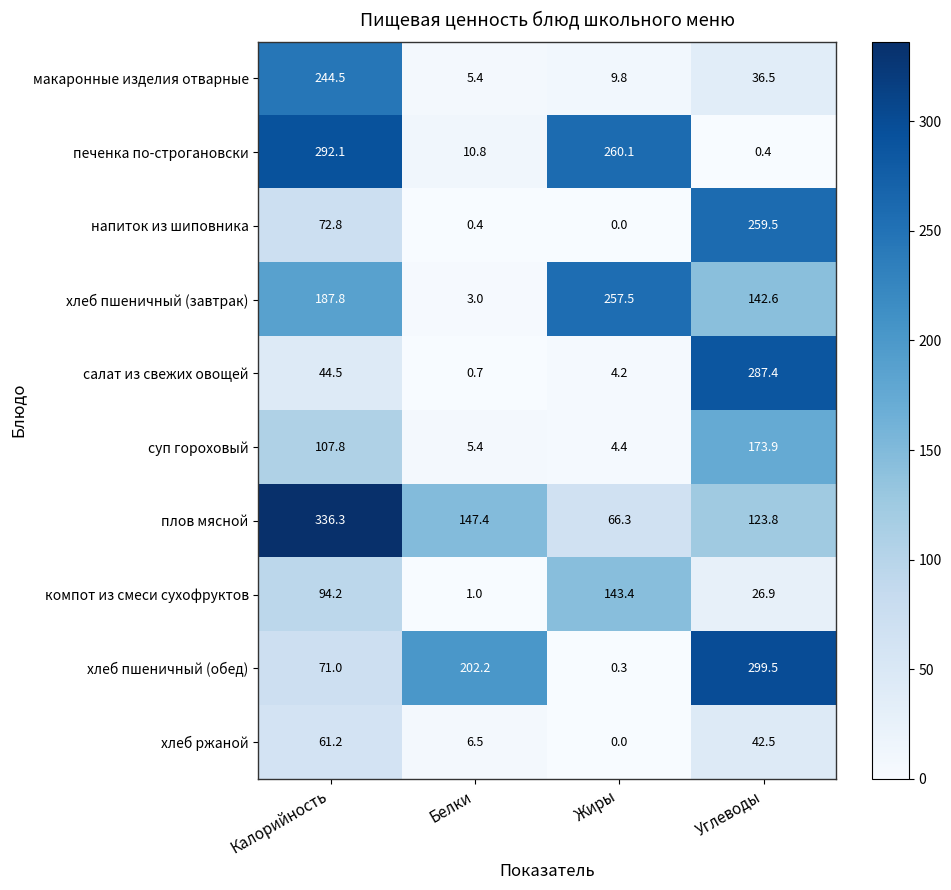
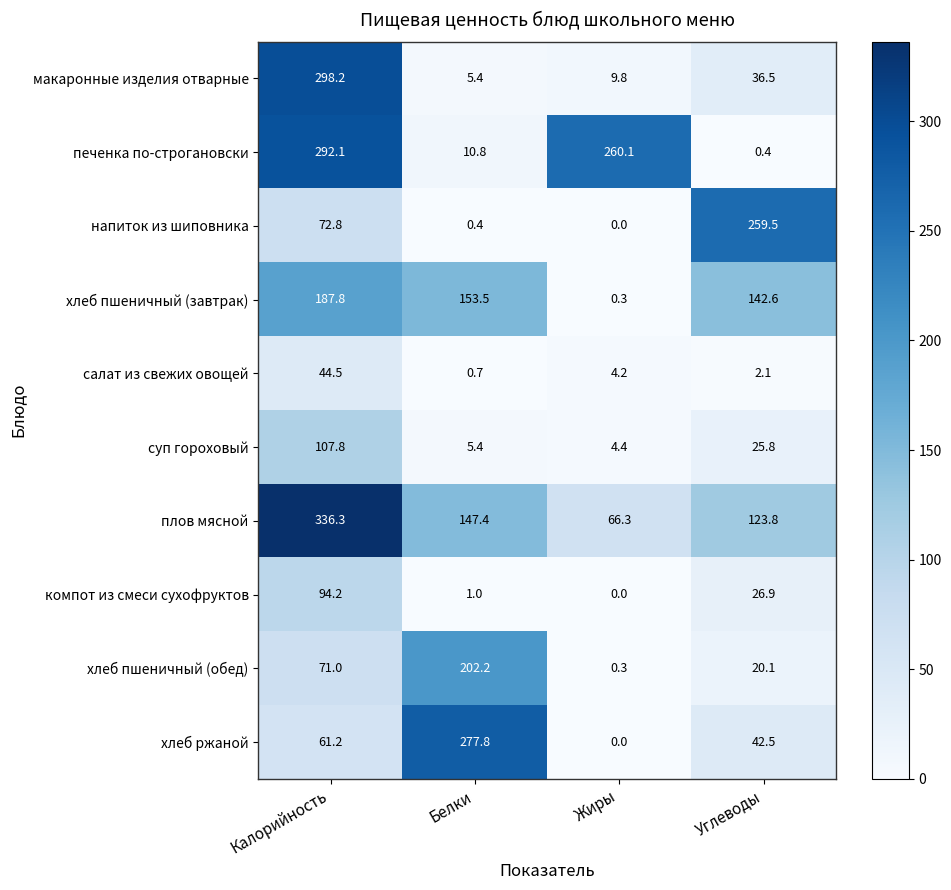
макаронные изделия отварные, Калорийность: 244.5 -> 298.2
хлеб пшеничный (завтрак), Белки: 3.0 -> 153.5
хлеб пшеничный (завтрак), Жиры: 257.5 -> 0.3
салат из свежих овощей, Углеводы: 287.4 -> 2.1
суп гороховый, Углеводы: 173.9 -> 25.8
компот из смеси сухофруктов, Жиры: 143.4 -> 0.0
хлеб пшеничный (обед), Углеводы: 299.5 -> 20.1
хлеб ржаной, Белки: 6.5 -> 277.8
